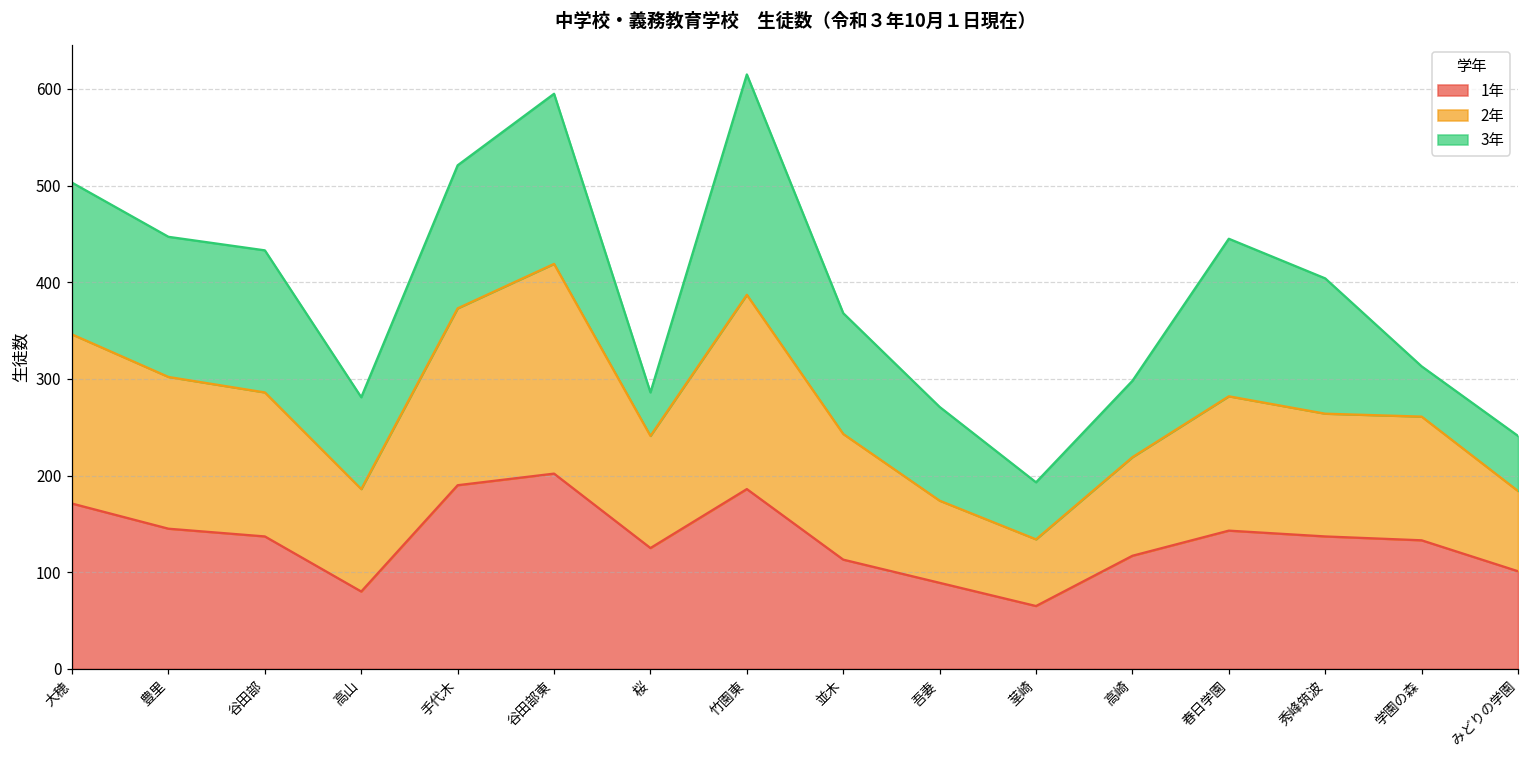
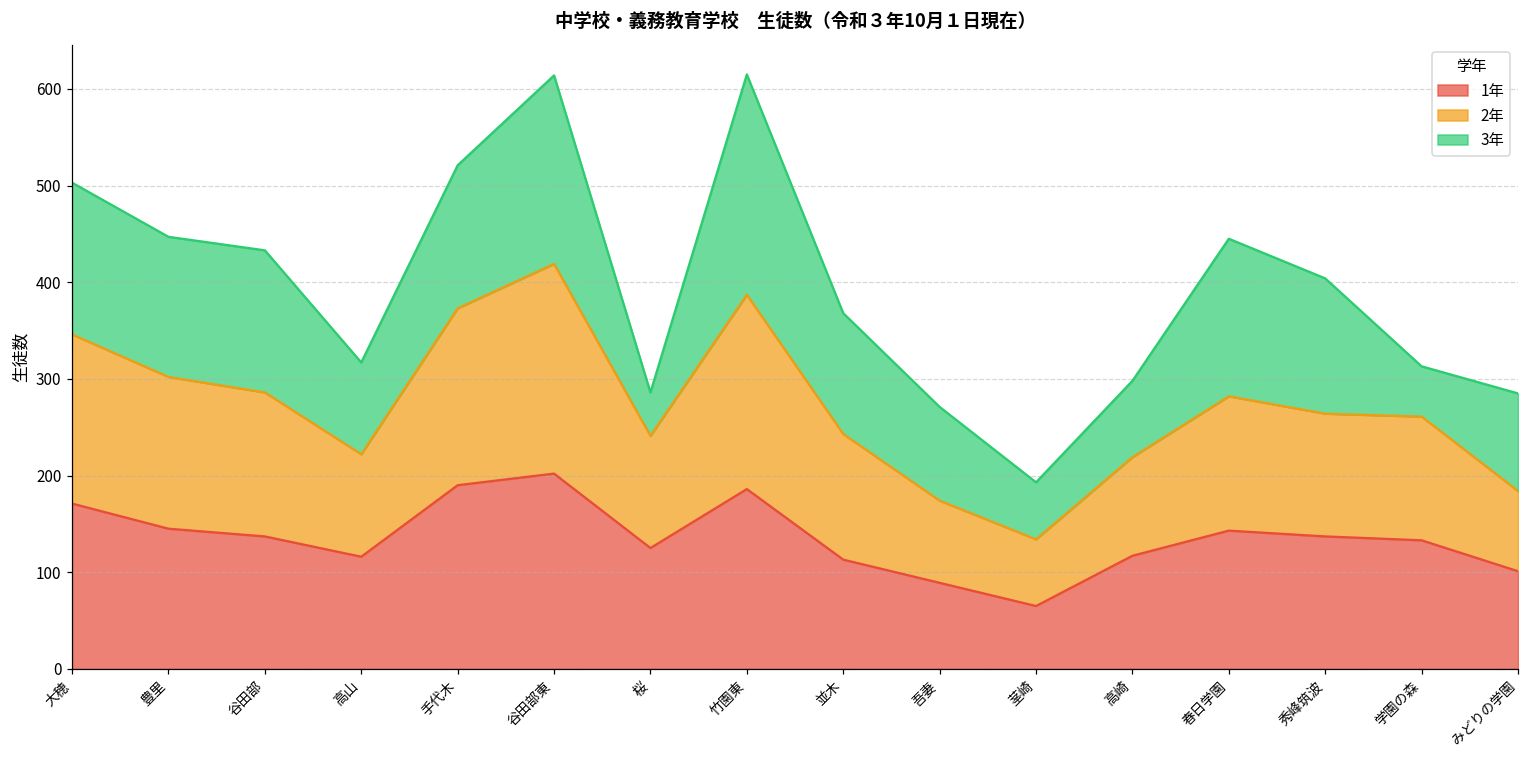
1年, 高山: 80 -> 120
3年, 谷田部東: 180 -> 200
3年, みどりの学園: 60 -> 100
